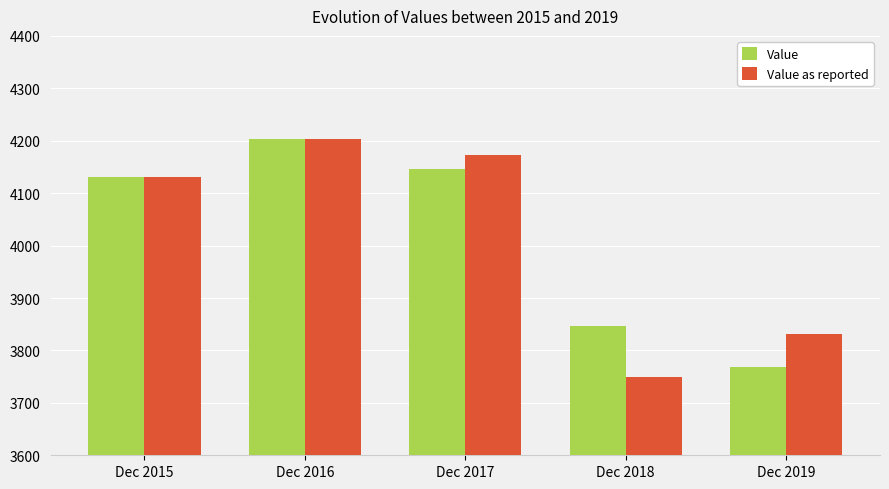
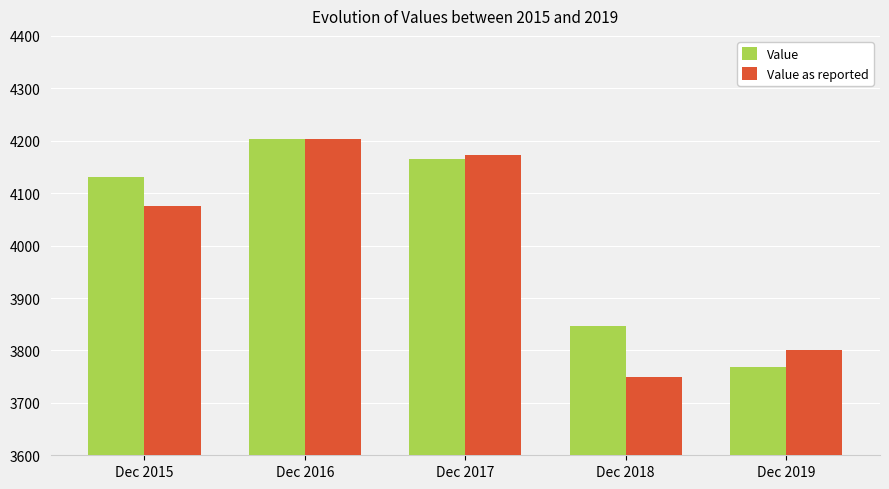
Value as reported, Dec 2015: 4130 -> 4080
Value, Dec 2017: 4150 -> 4170
Value as reported, Dec 2019: 3830 -> 3800
